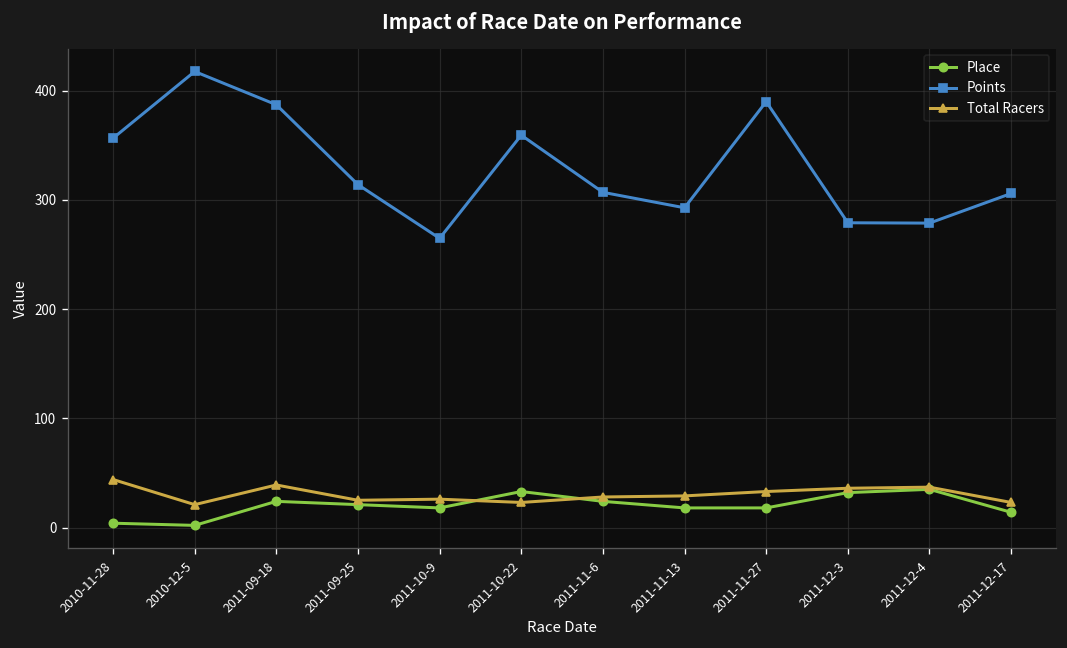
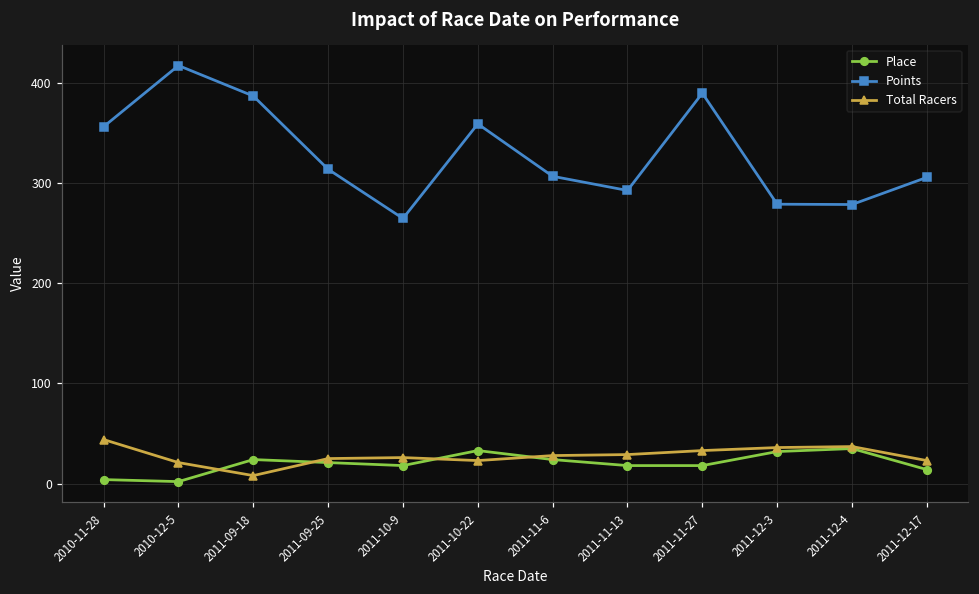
Total Racers, 2011-09-18: 40 -> 10
